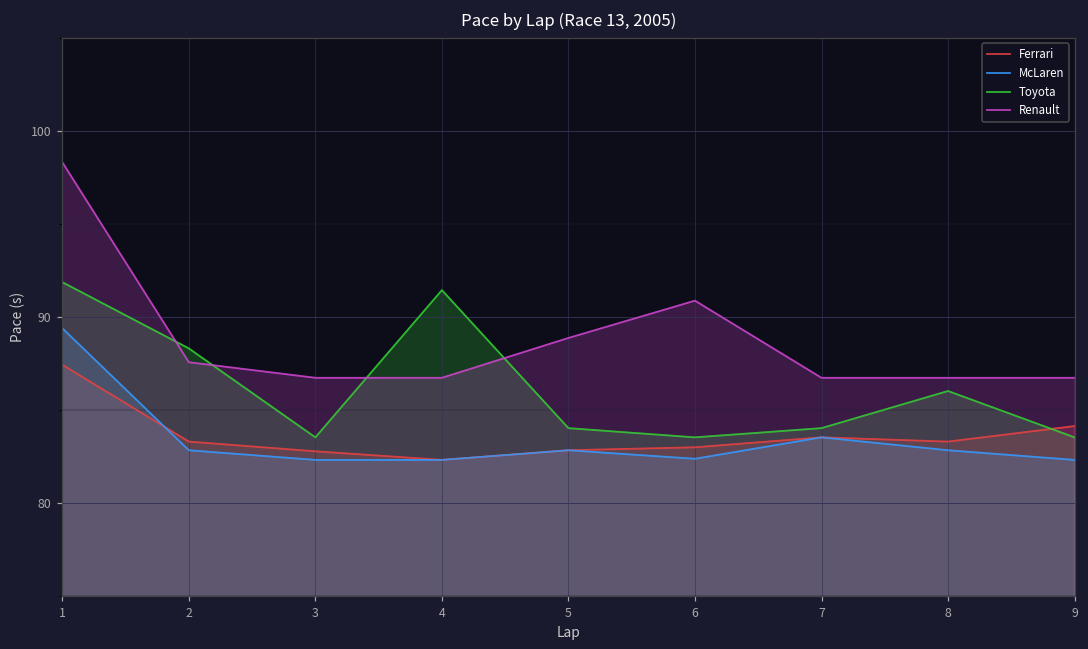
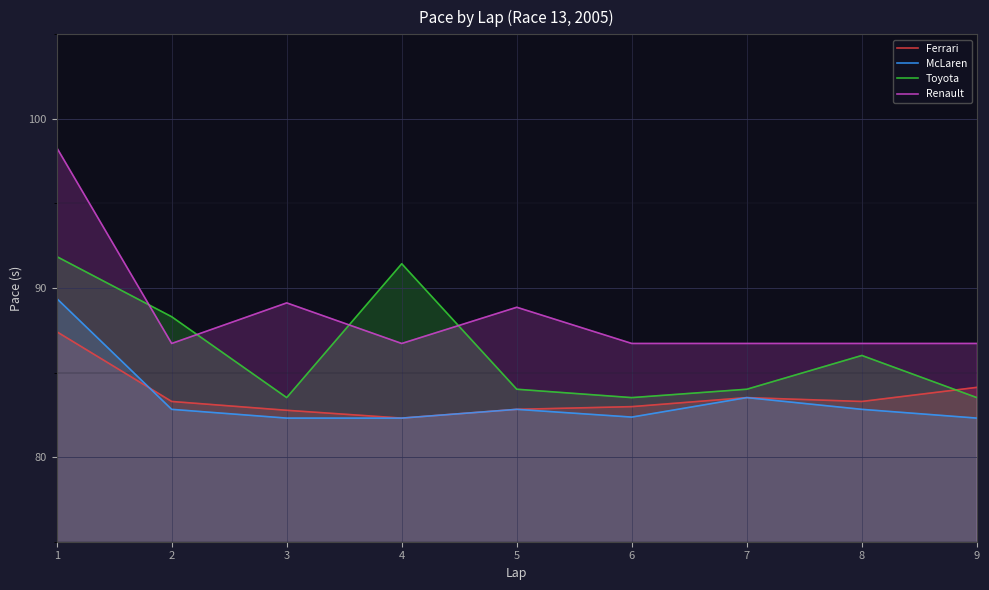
Renault, 2: 87.6 -> 86.7
Renault, 3: 86.7 -> 89.1
Renault, 6: 90.9 -> 86.7
